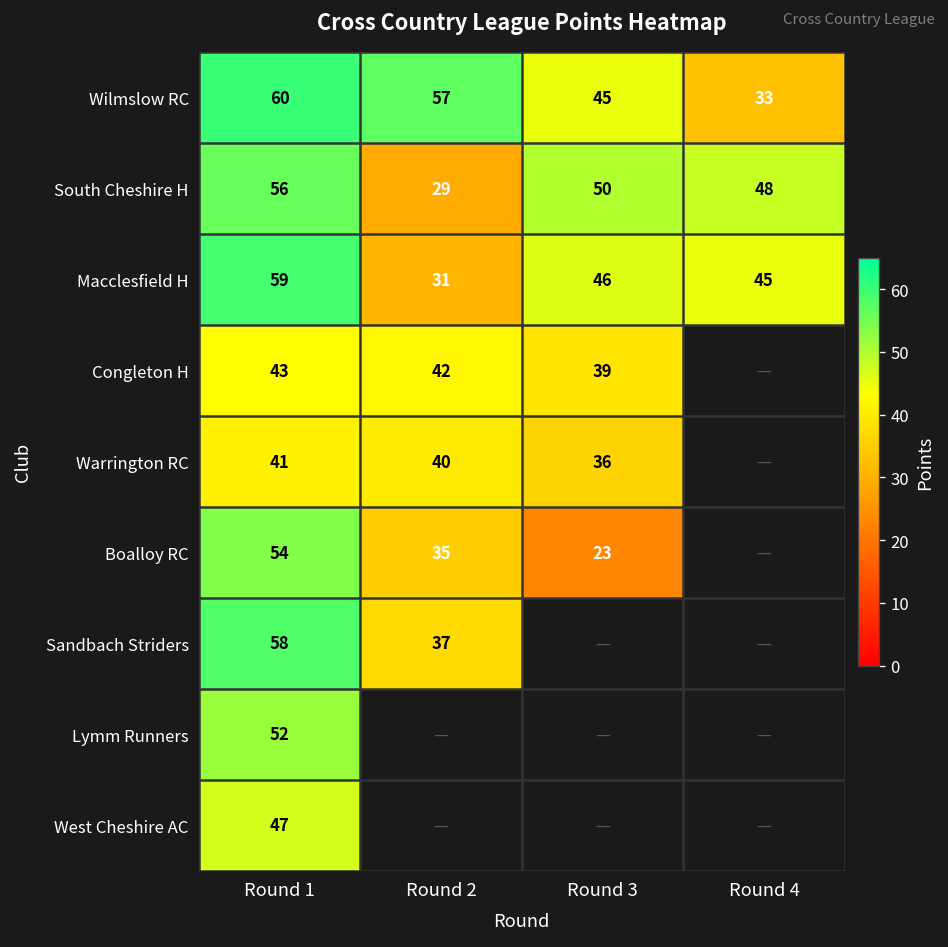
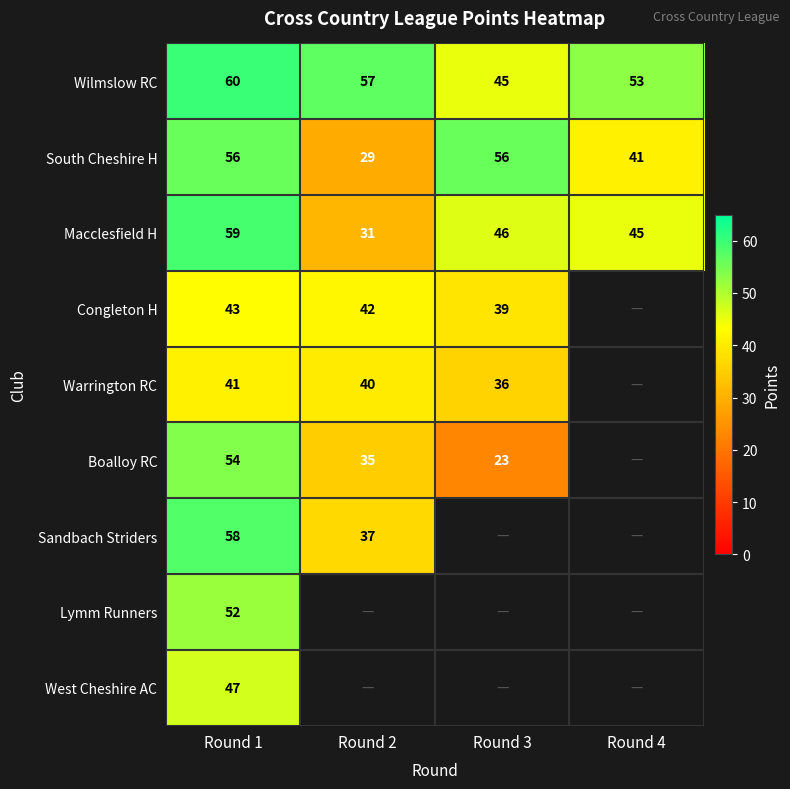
Wilmslow RC, Round 4: 33 -> 53
South Cheshire H, Round 3: 50 -> 56
South Cheshire H, Round 4: 48 -> 41
